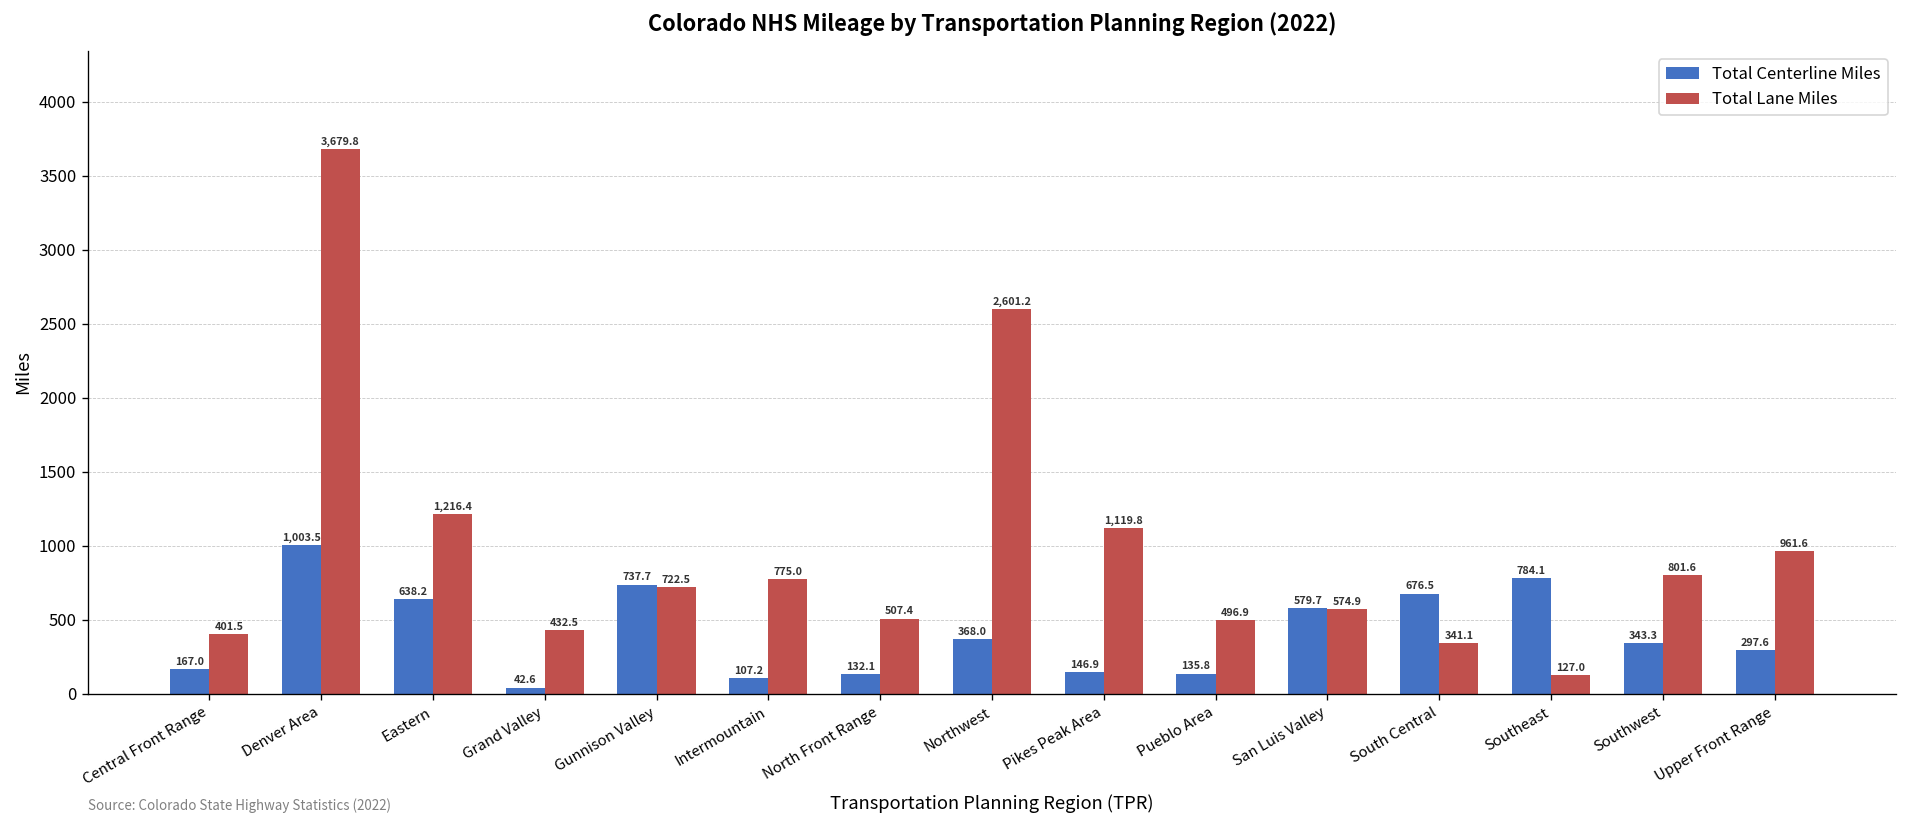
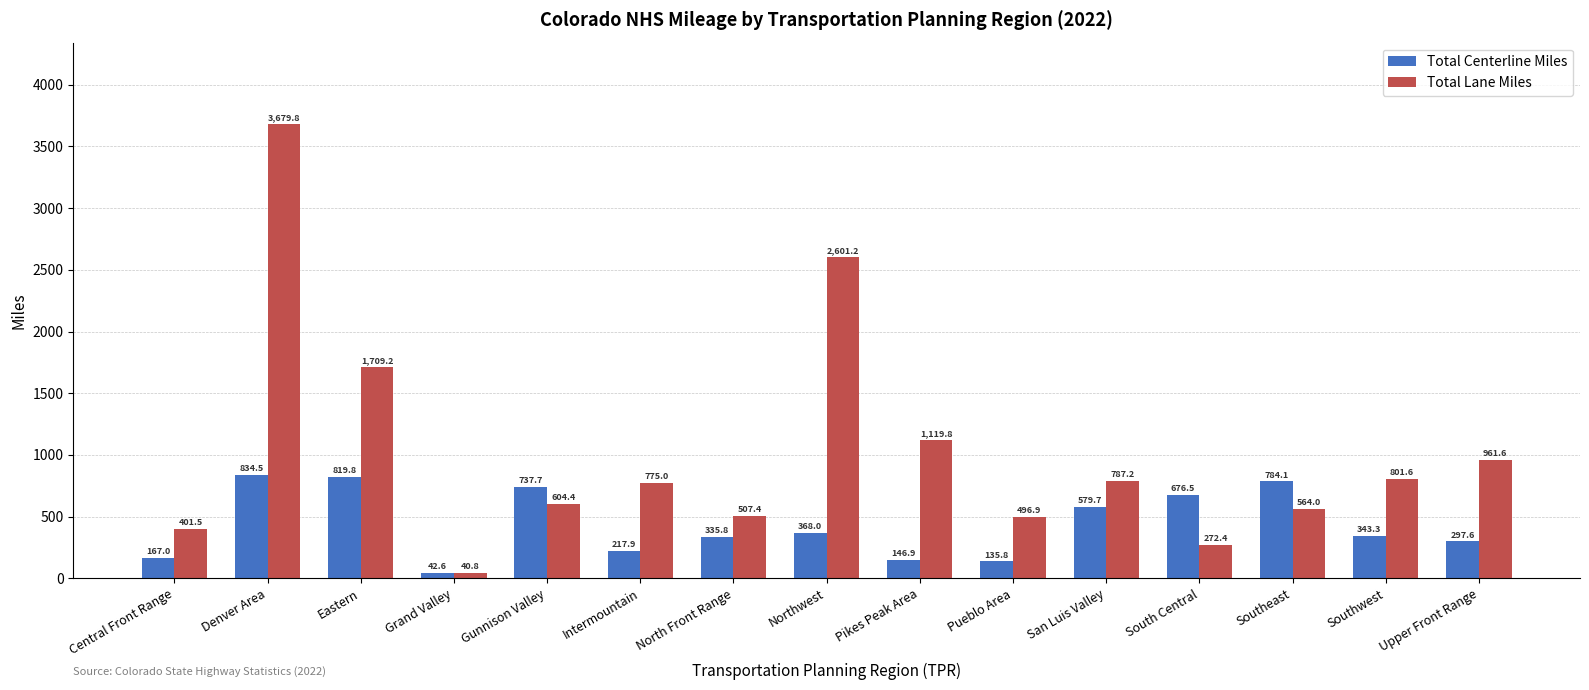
Total Centerline Miles, Denver Area: 1,003.5 -> 834.5
Total Centerline Miles, Eastern: 638.2 -> 819.8
Total Lane Miles, Eastern: 1,216.4 -> 1,709.2
Total Lane Miles, Grand Valley: 432.5 -> 40.8
Total Lane Miles, Gunnison Valley: 722.5 -> 604.4
Total Centerline Miles, Intermountain: 107.2 -> 217.9
Total Centerline Miles, North Front Range: 132.1 -> 335.8
Total Lane Miles, San Luis Valley: 574.9 -> 787.2
Total Lane Miles, South Central: 341.1 -> 272.4
Total Lane Miles, Southeast: 127.0 -> 564.0
